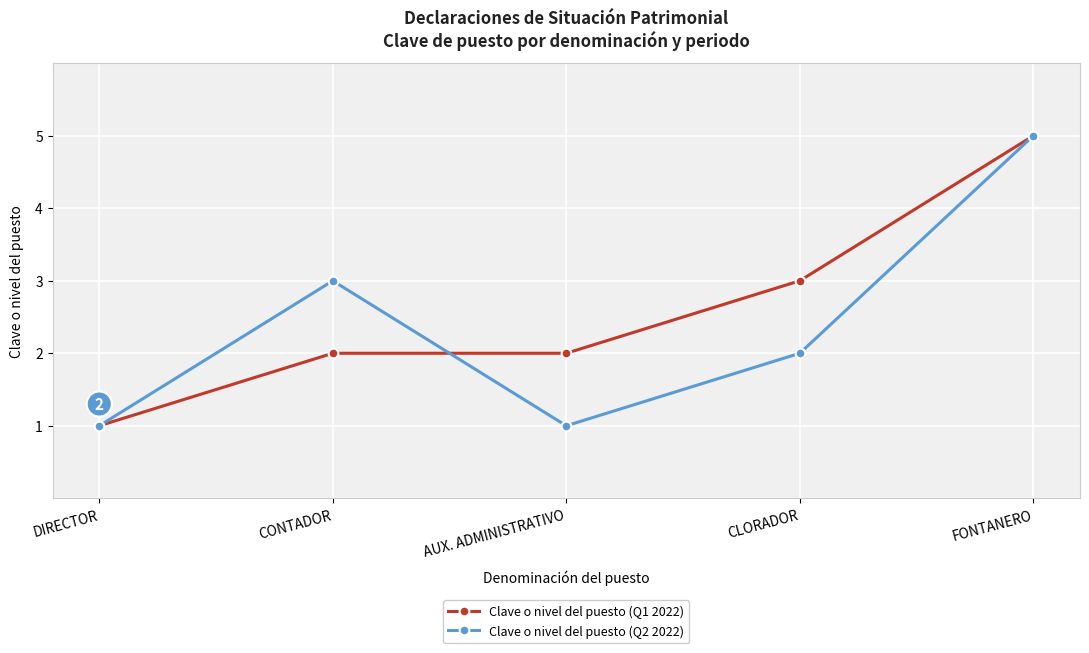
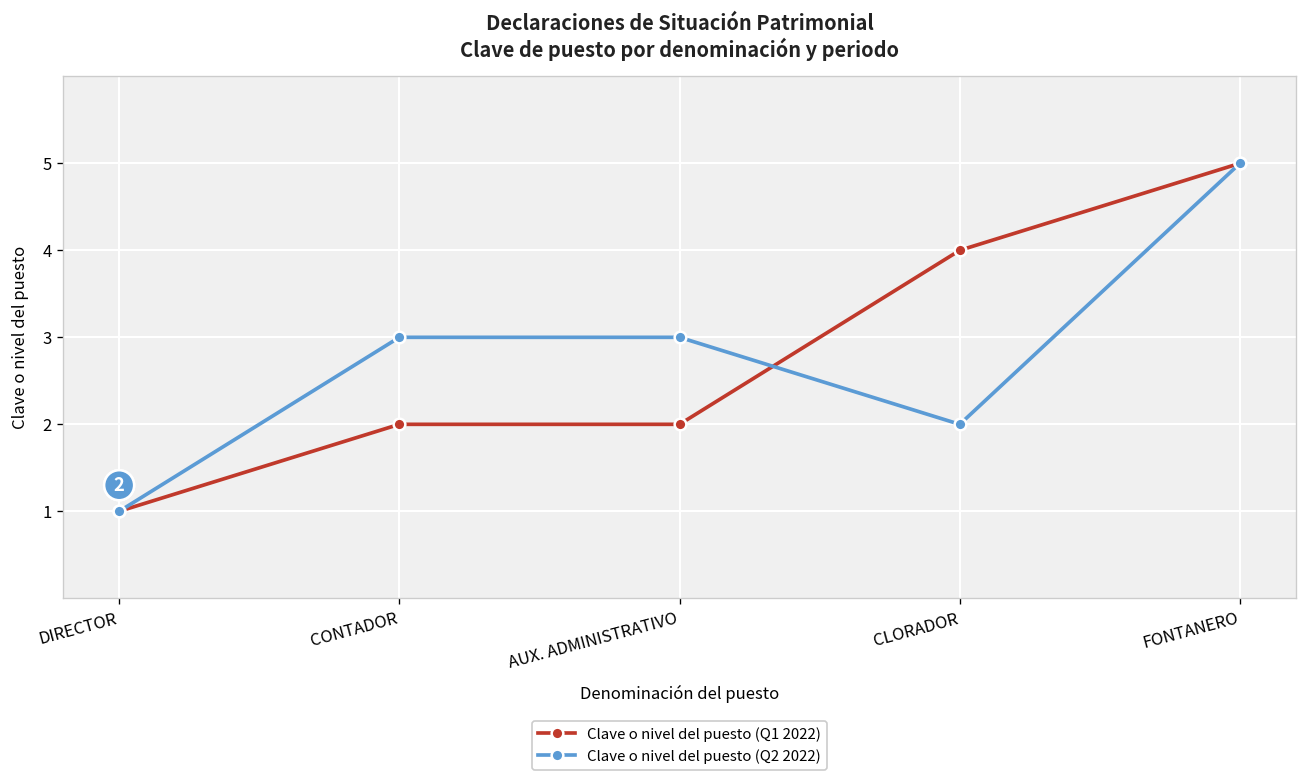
Clave o nivel del puesto (Q2 2022), AUX. ADMINISTRATIVO: 1 -> 3
Clave o nivel del puesto (Q1 2022), CLORADOR: 3 -> 4
